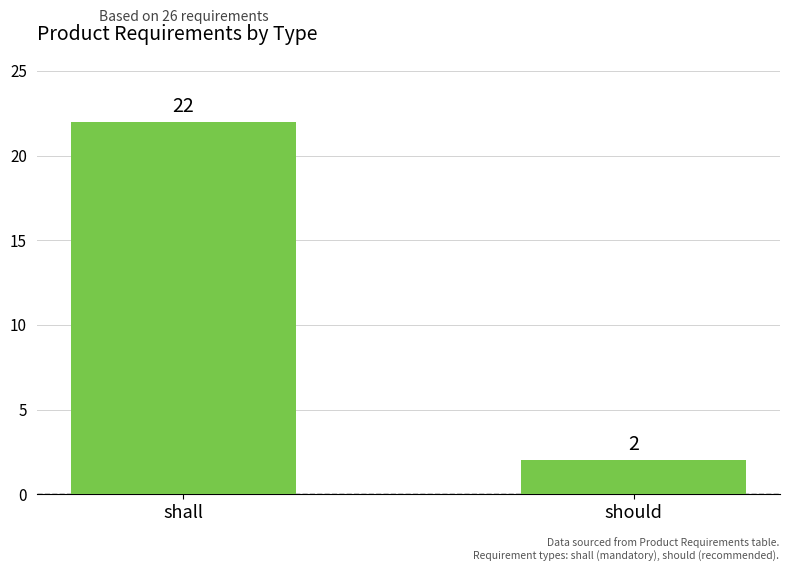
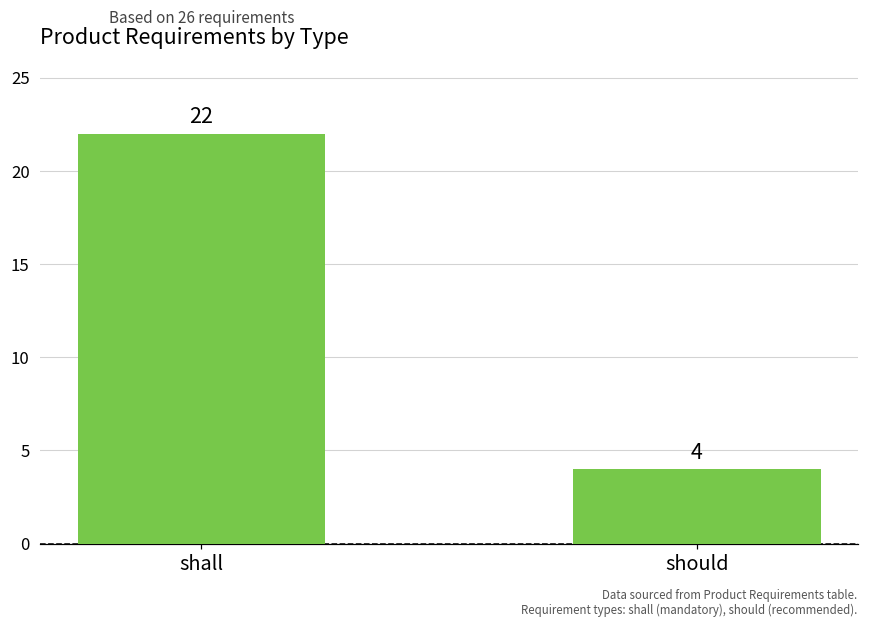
should: 2 -> 4
